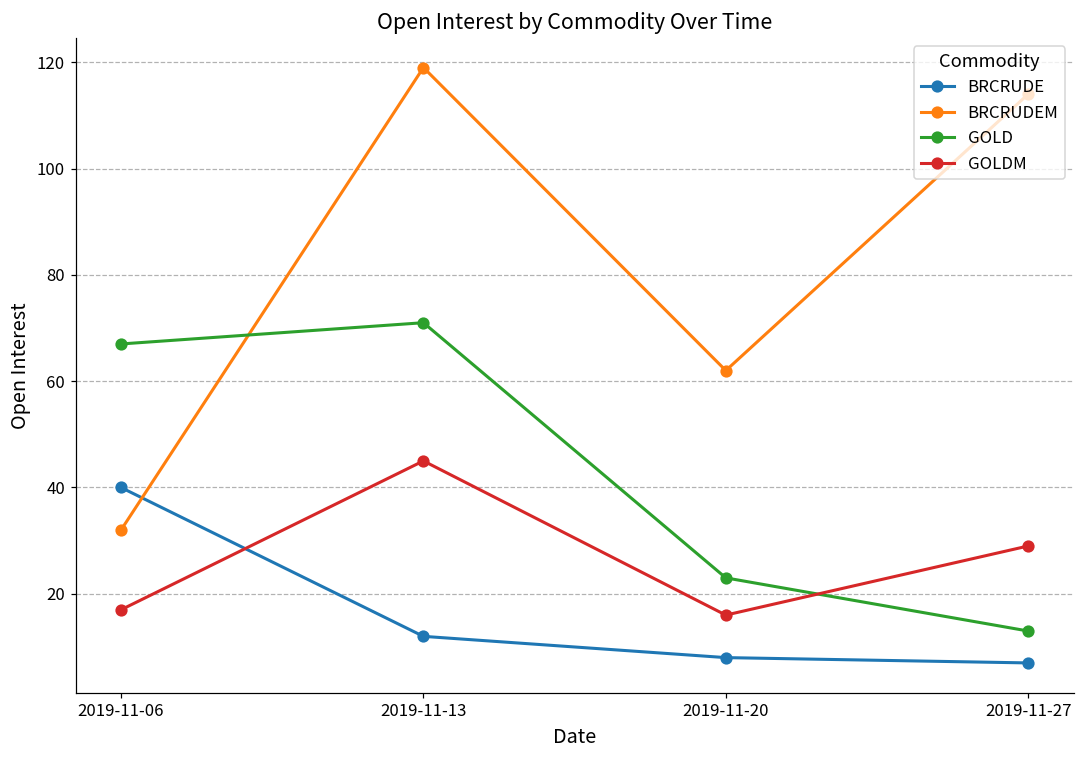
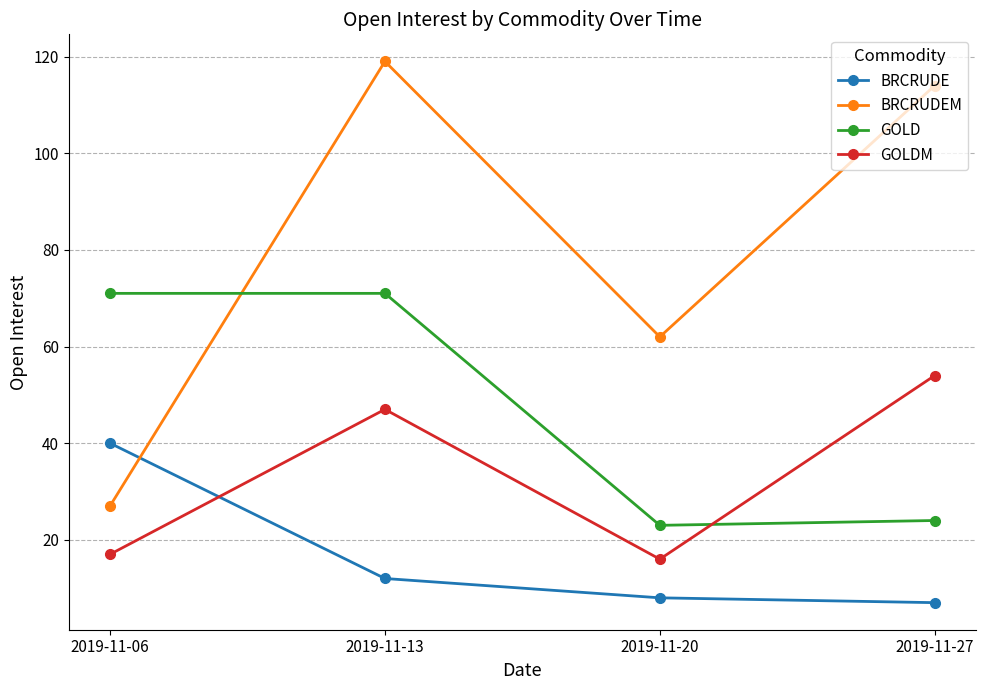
BRCRUDEM, 2019-11-06: 32 -> 27
GOLD, 2019-11-06: 67 -> 71
GOLDM, 2019-11-13: 45 -> 47
GOLD, 2019-11-27: 13 -> 24
GOLDM, 2019-11-27: 29 -> 54
